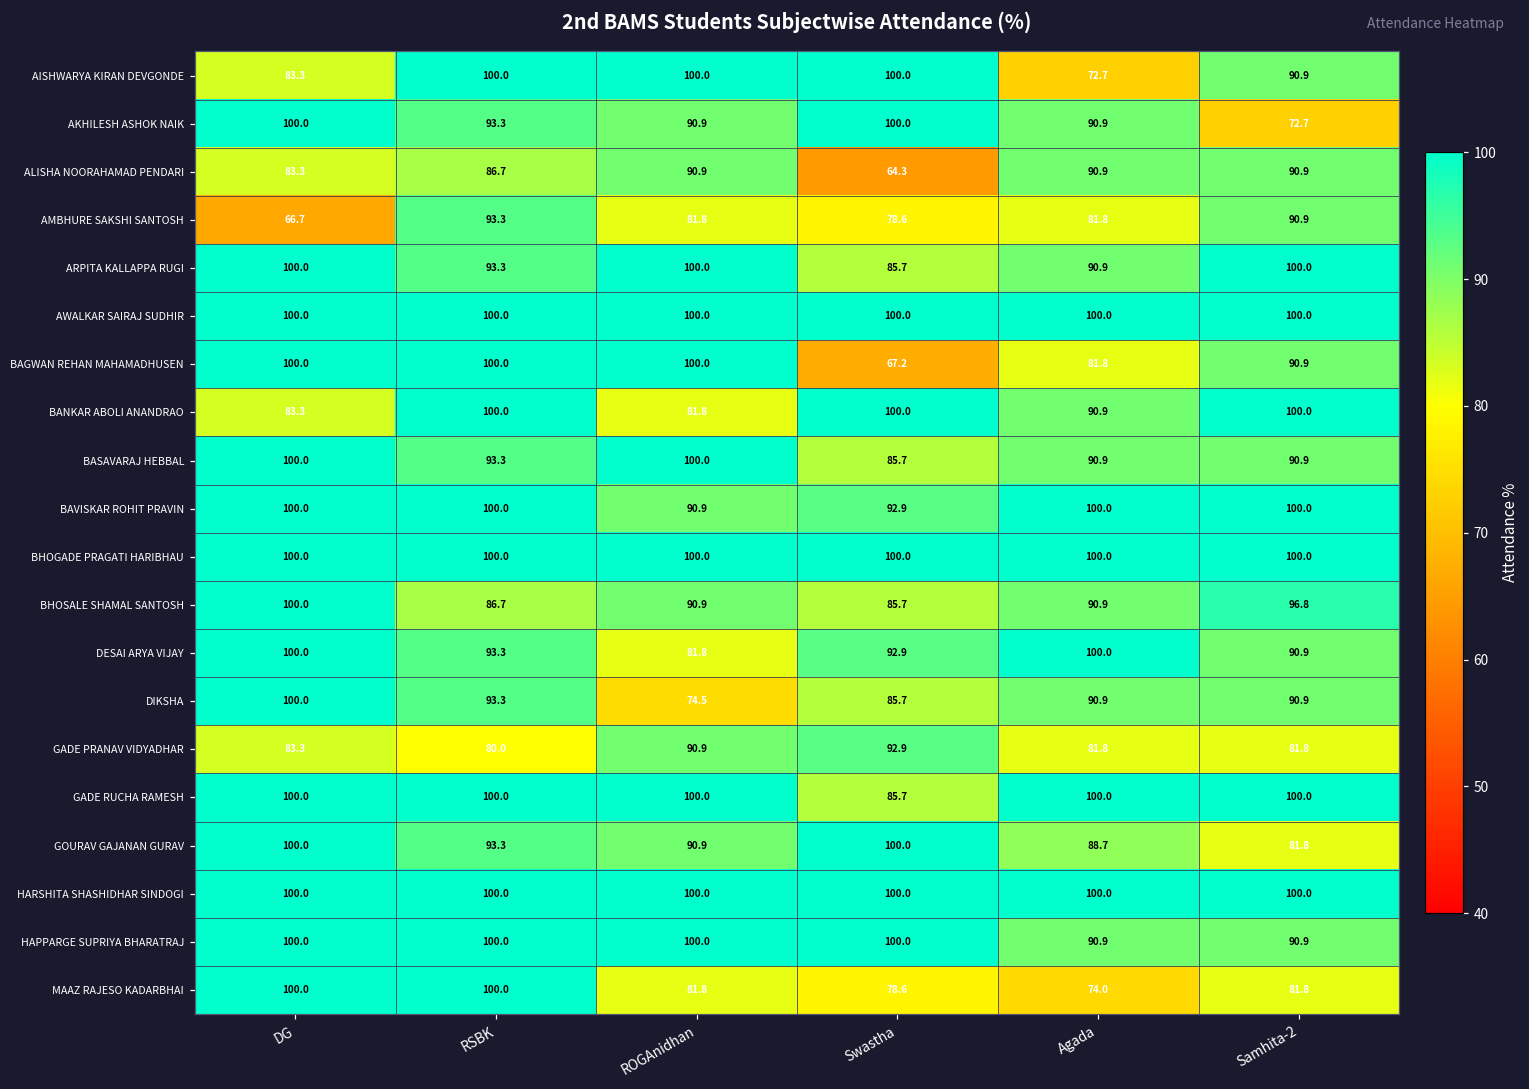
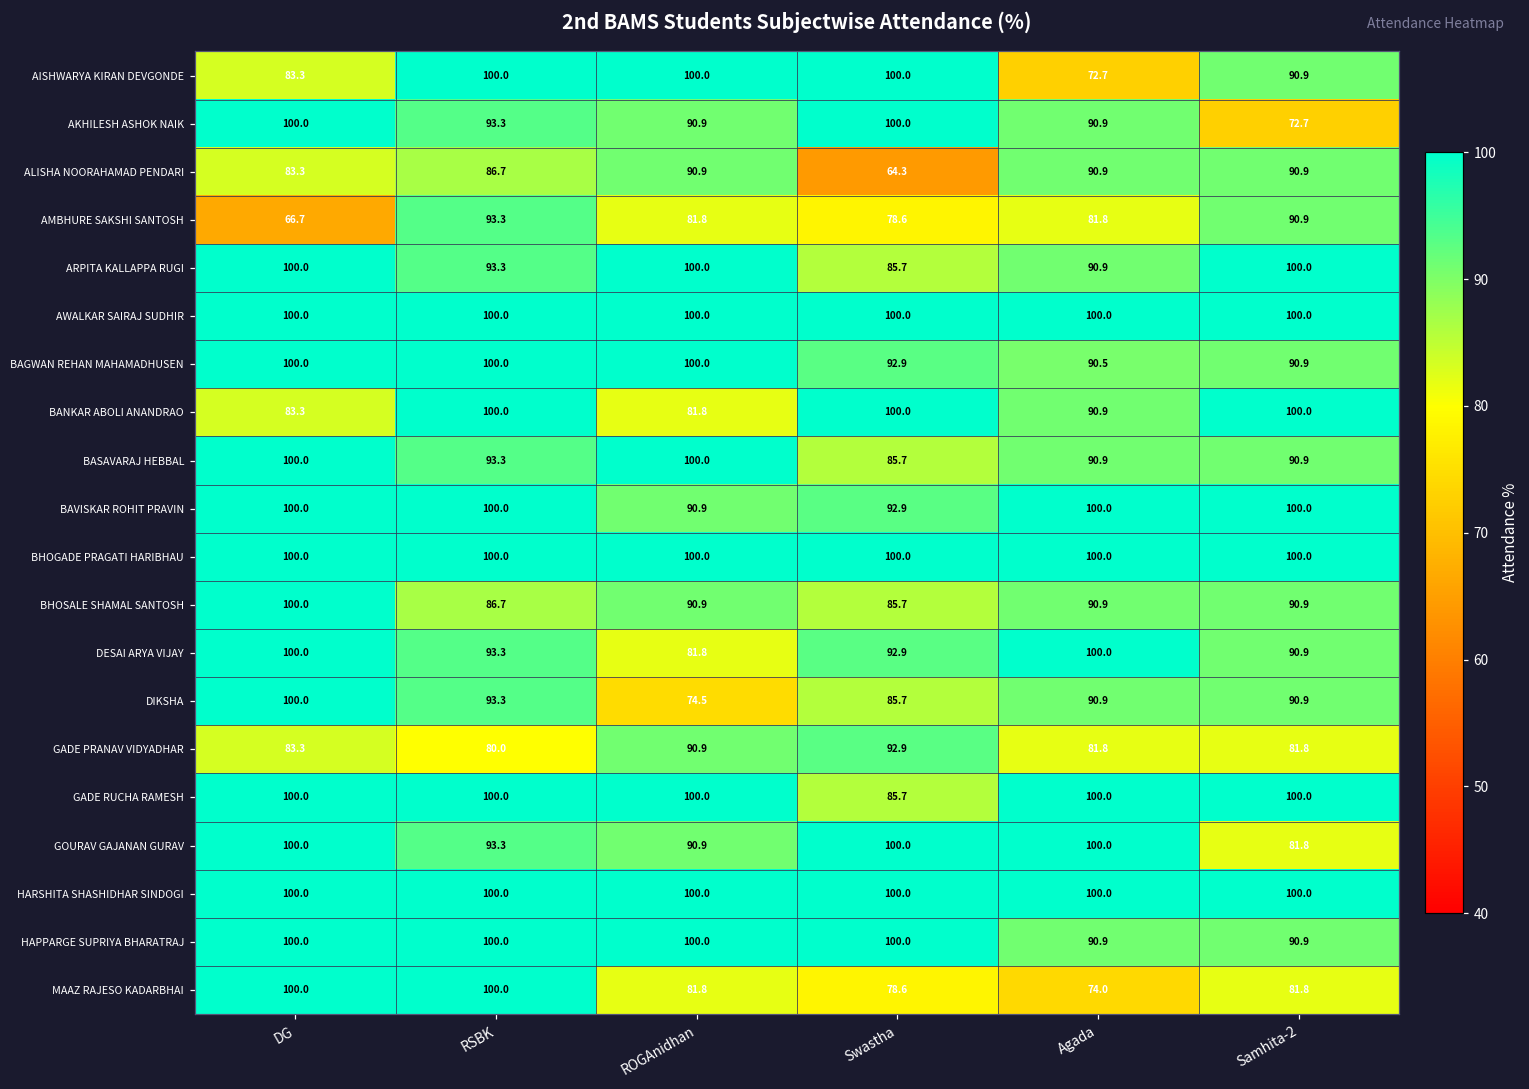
BAGWAN REHAN MAHAMADHUSEN, Swastha: 67.2 -> 92.9
BAGWAN REHAN MAHAMADHUSEN, Agada: 81.8 -> 90.5
BHOSALE SHAMAL SANTOSH, Samhita-2: 96.8 -> 90.9
GOURAV GAJANAN GURAV, Agada: 88.7 -> 100.0
